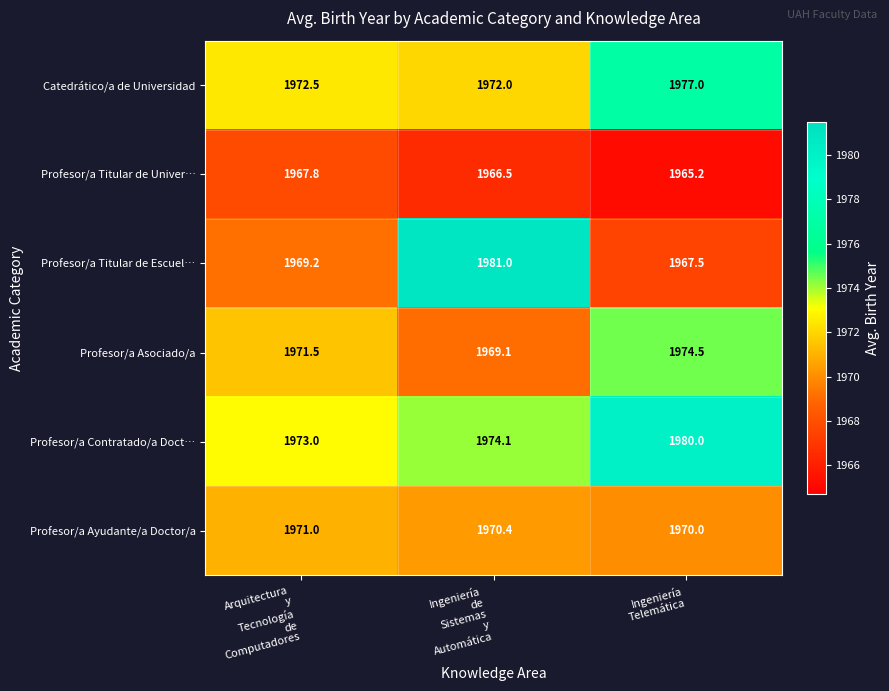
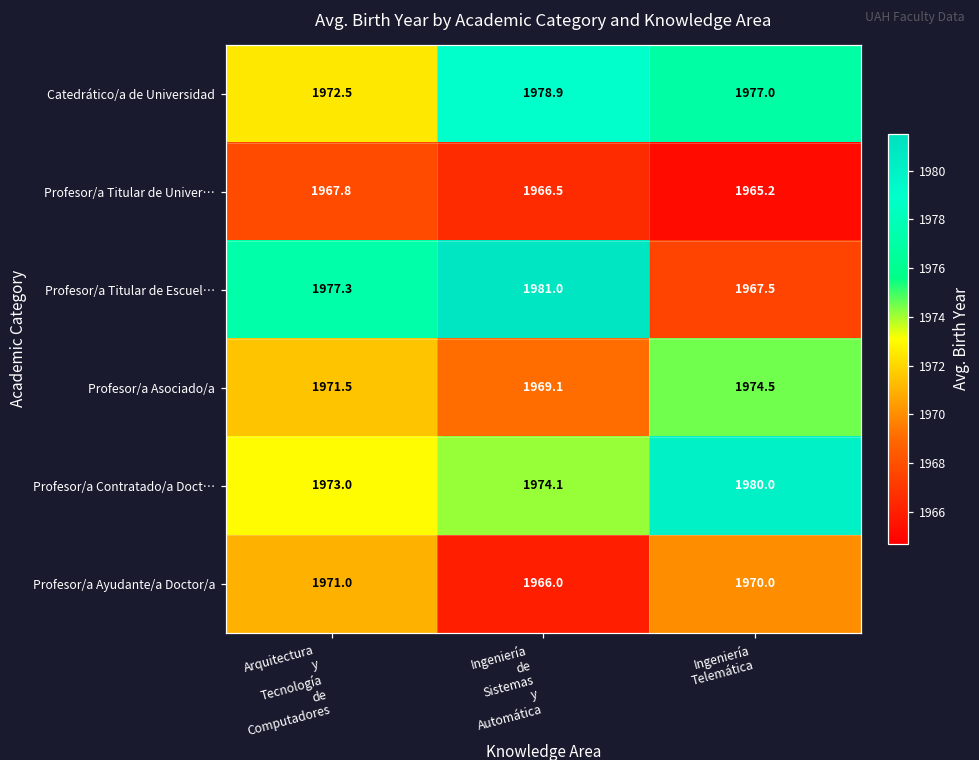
Catedrático/a de Universidad, Ingeniería de Sistemas y Automática: 1972.0 -> 1978.9
Profesor/a Titular de Escuel…, Arquitectura y Tecnología de Computadores: 1969.2 -> 1977.3
Profesor/a Ayudante/a Doctor/a, Ingeniería de Sistemas y Automática: 1970.4 -> 1966.0
